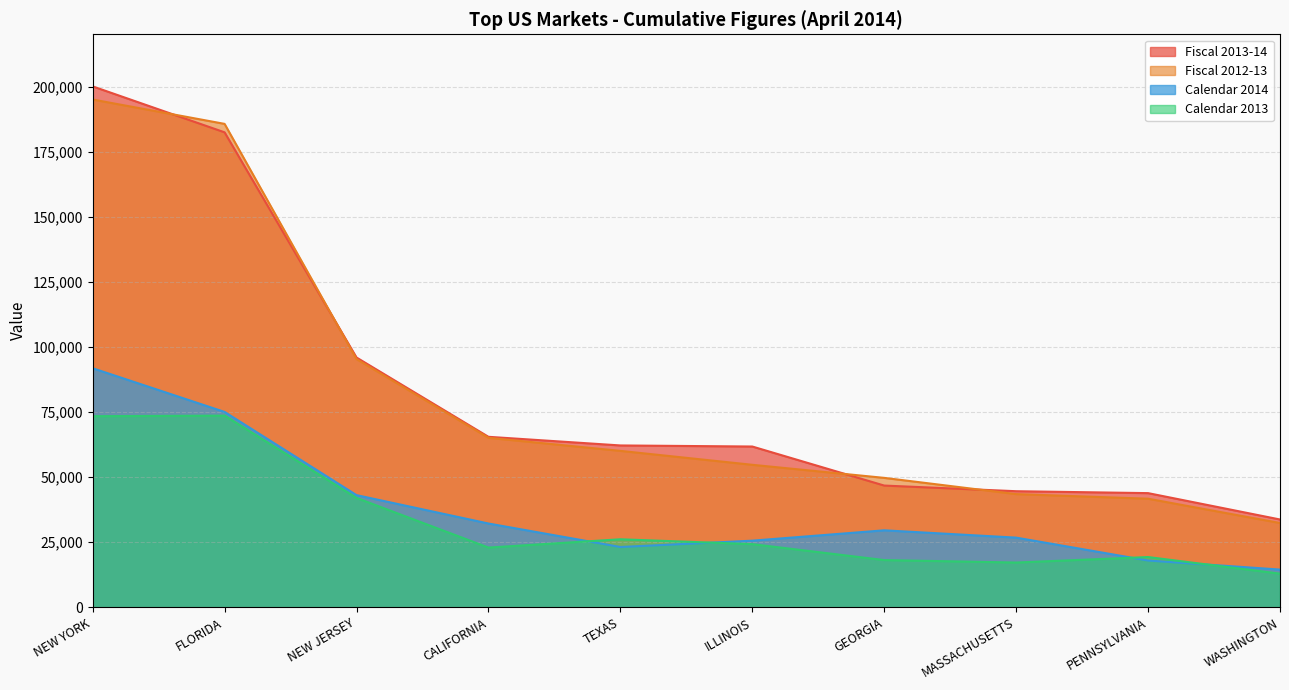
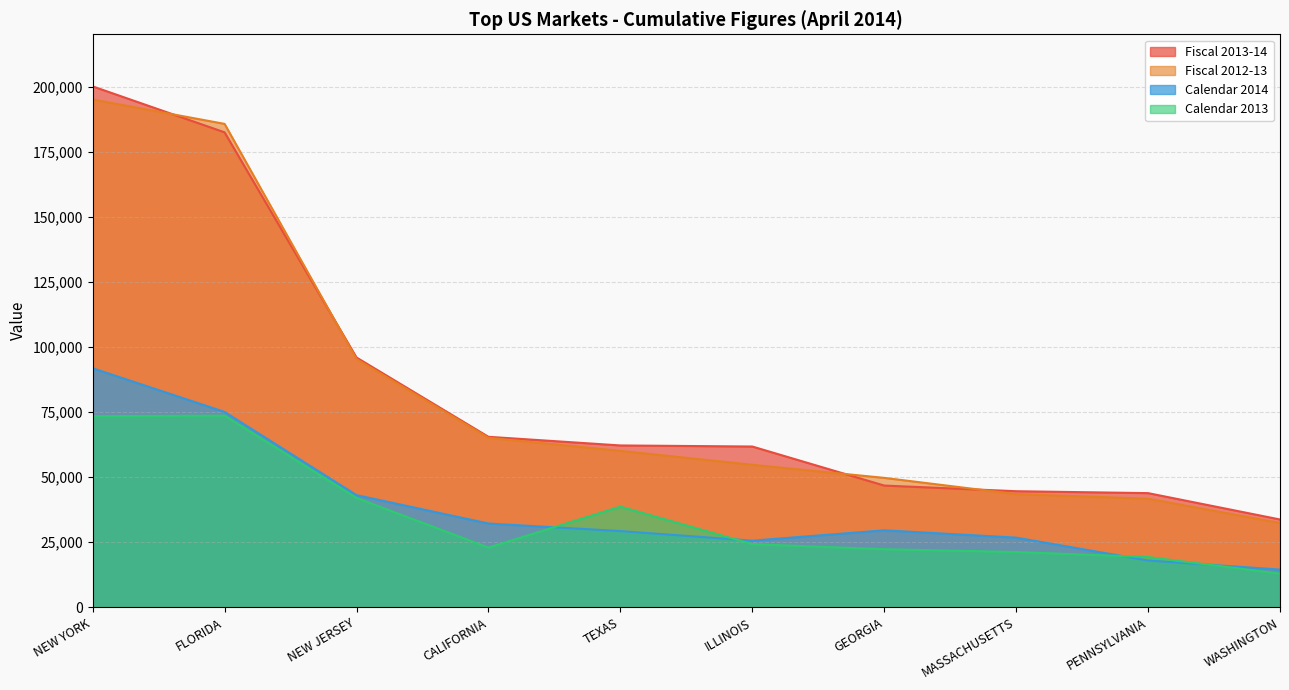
Calendar 2014, TEXAS: 23,000 -> 29,000
Calendar 2013, TEXAS: 26,000 -> 39,000
Calendar 2013, GEORGIA: 18,000 -> 22,000
Calendar 2013, MASSACHUSETTS: 17,000 -> 21,000
